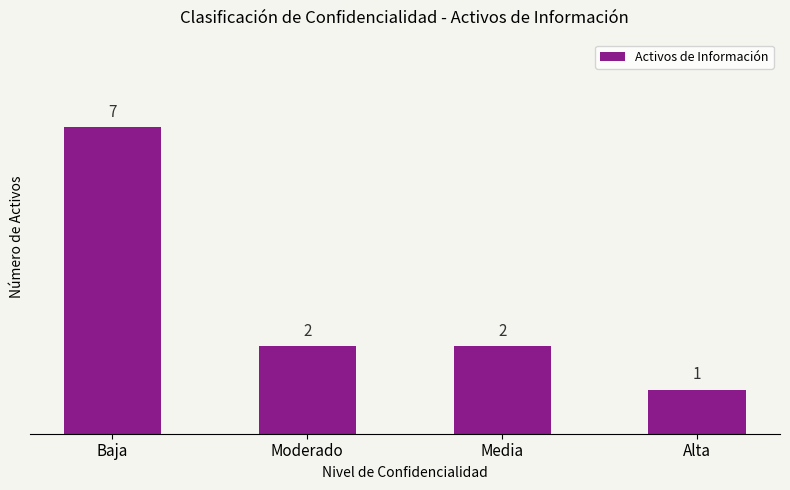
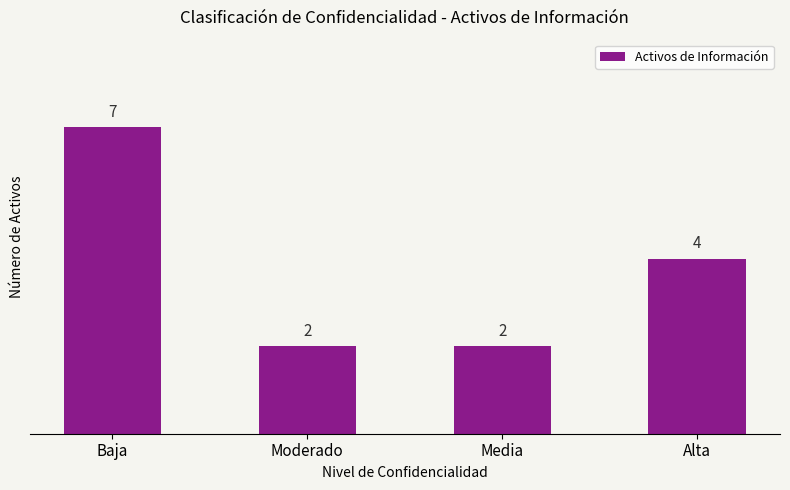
Alta: 1 -> 4
